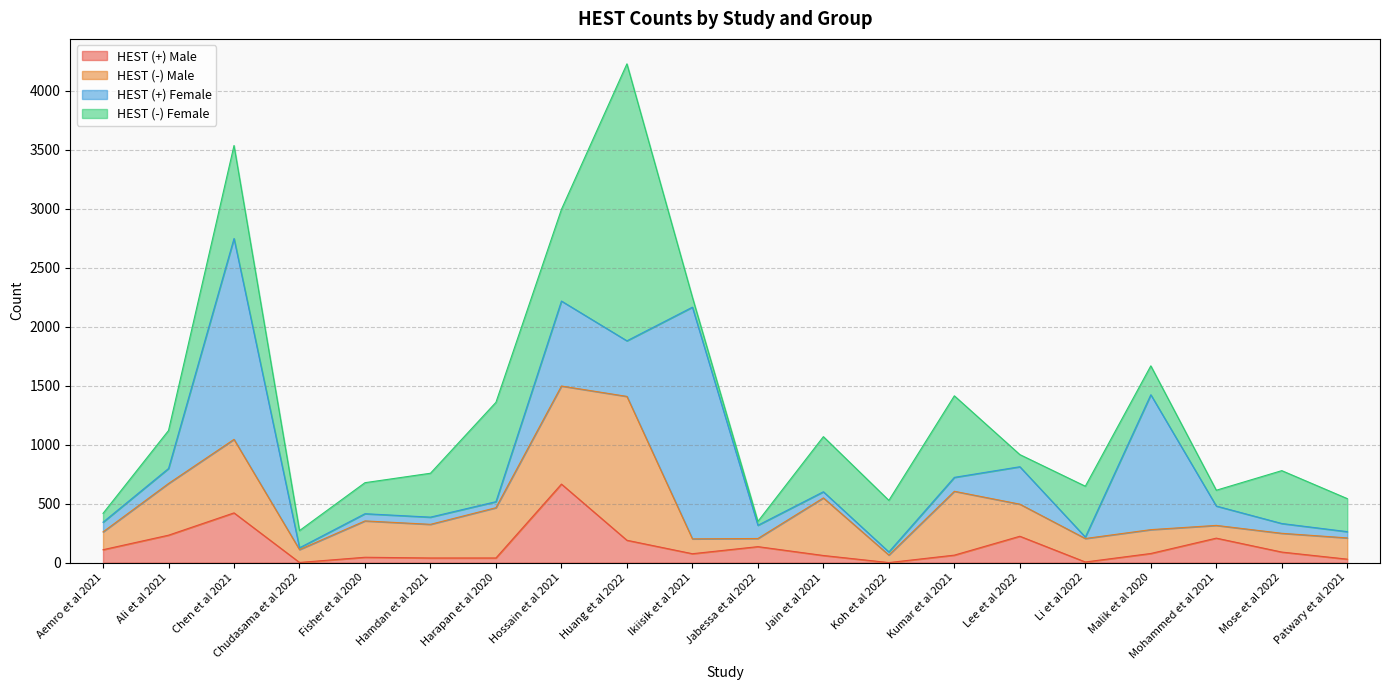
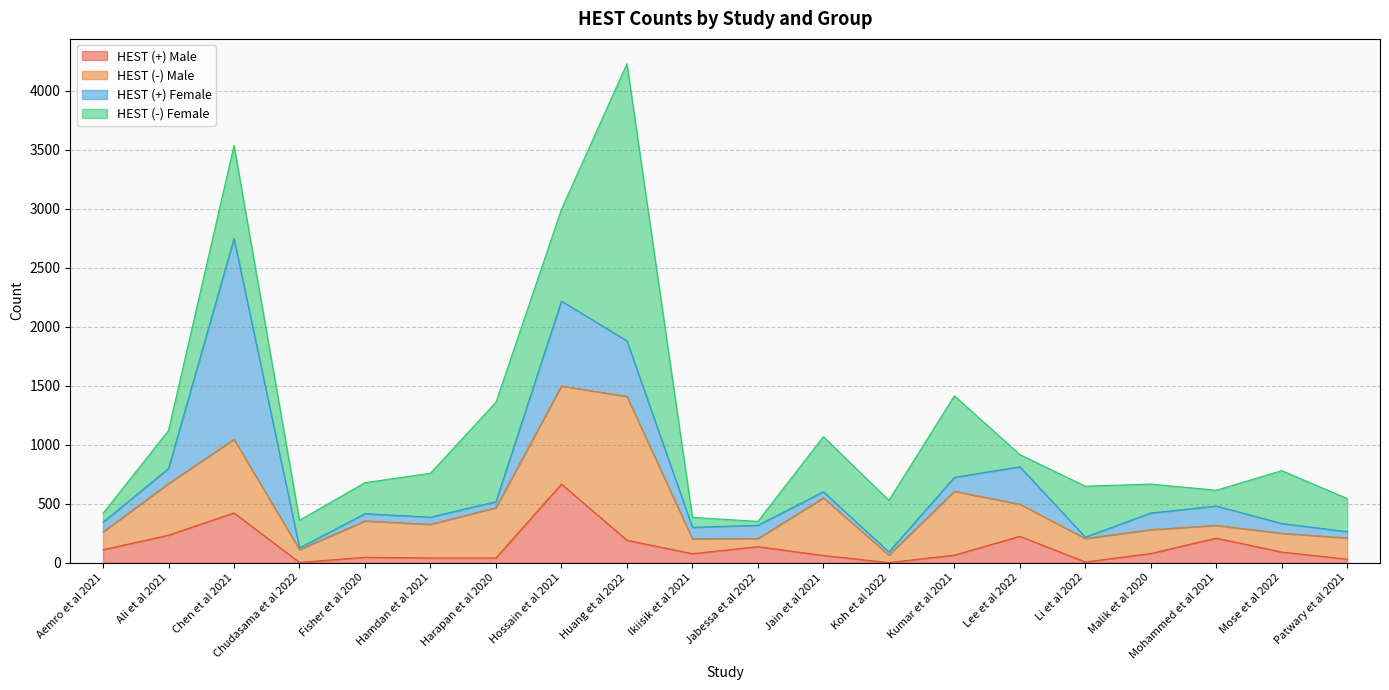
HEST (-) Female, Chudasama et al 2022: 150 -> 230
HEST (+) Female, Ikiisik et al 2021: 1960 -> 100
HEST (+) Female, Malik et al 2020: 1140 -> 140
